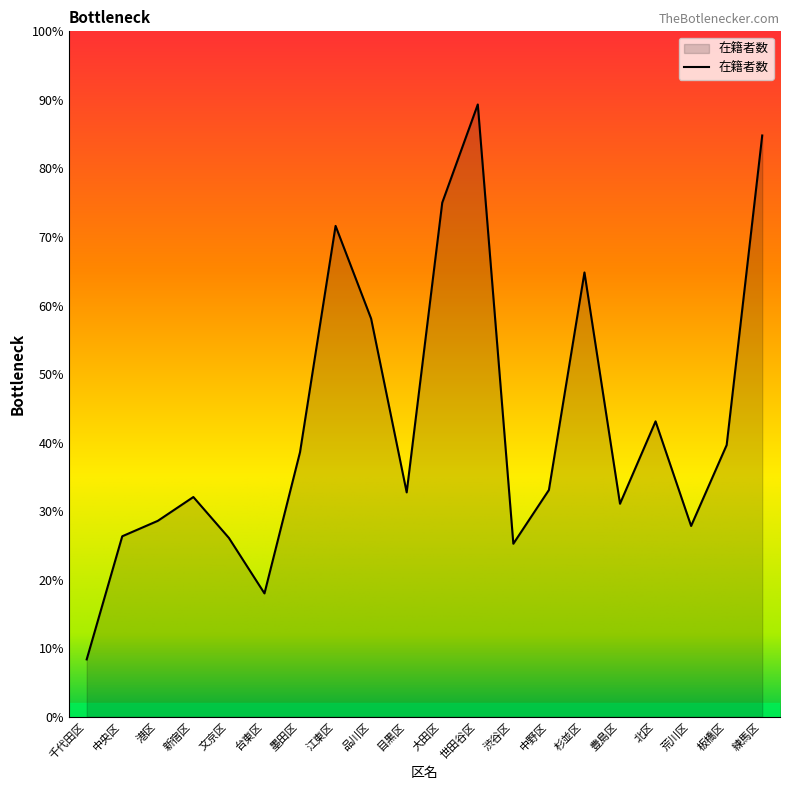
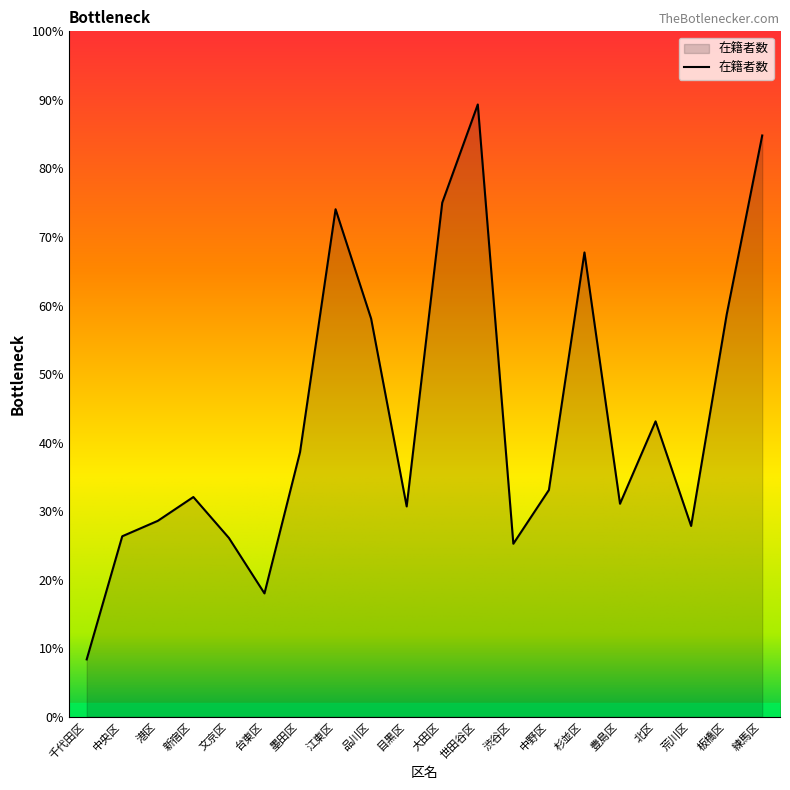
江東区: 72% -> 74%
目黒区: 33% -> 31%
杉並区: 65% -> 68%
板橋区: 40% -> 59%
